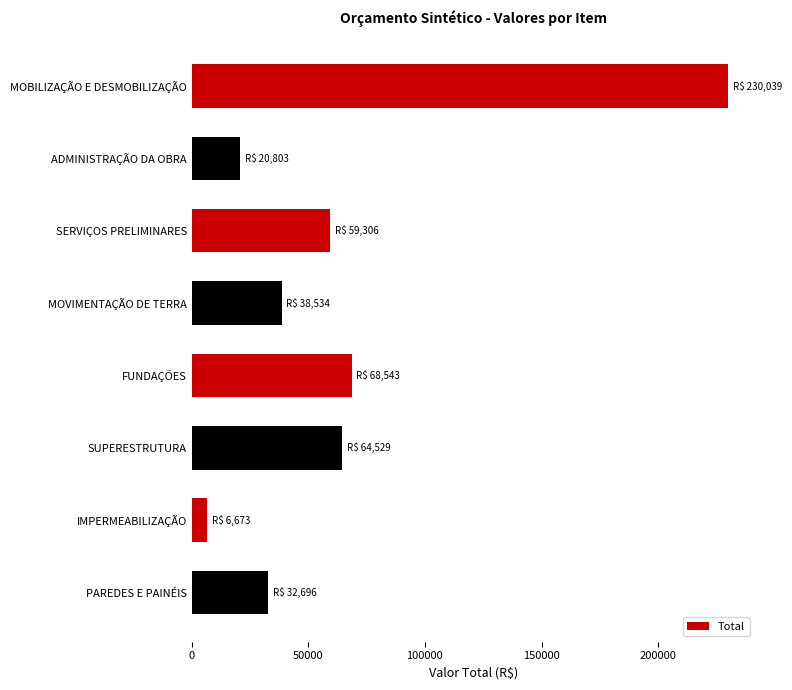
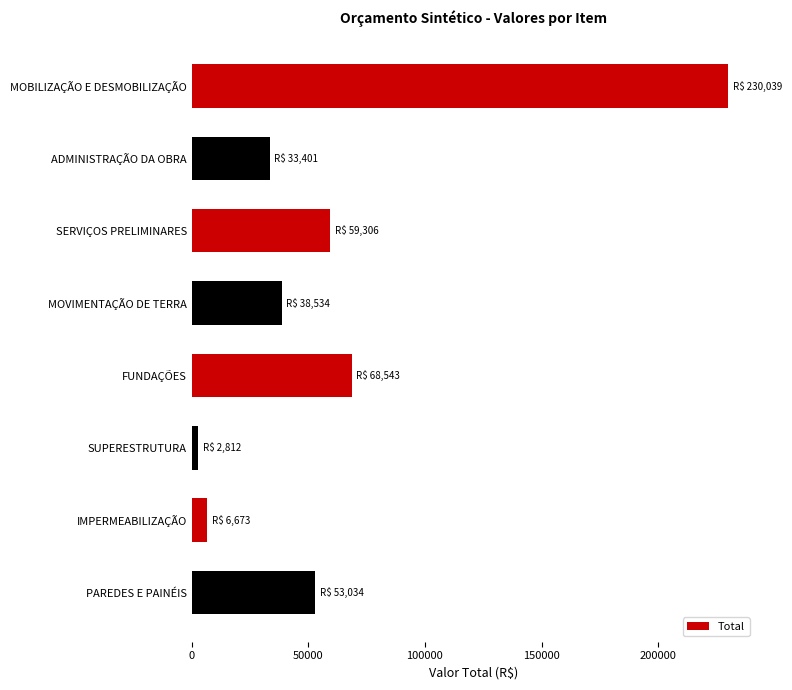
ADMINISTRAÇÃO DA OBRA: 20,803 -> 33,401
SUPERESTRUTURA: 64,529 -> 2,812
PAREDES E PAINÉIS: 32,696 -> 53,034
